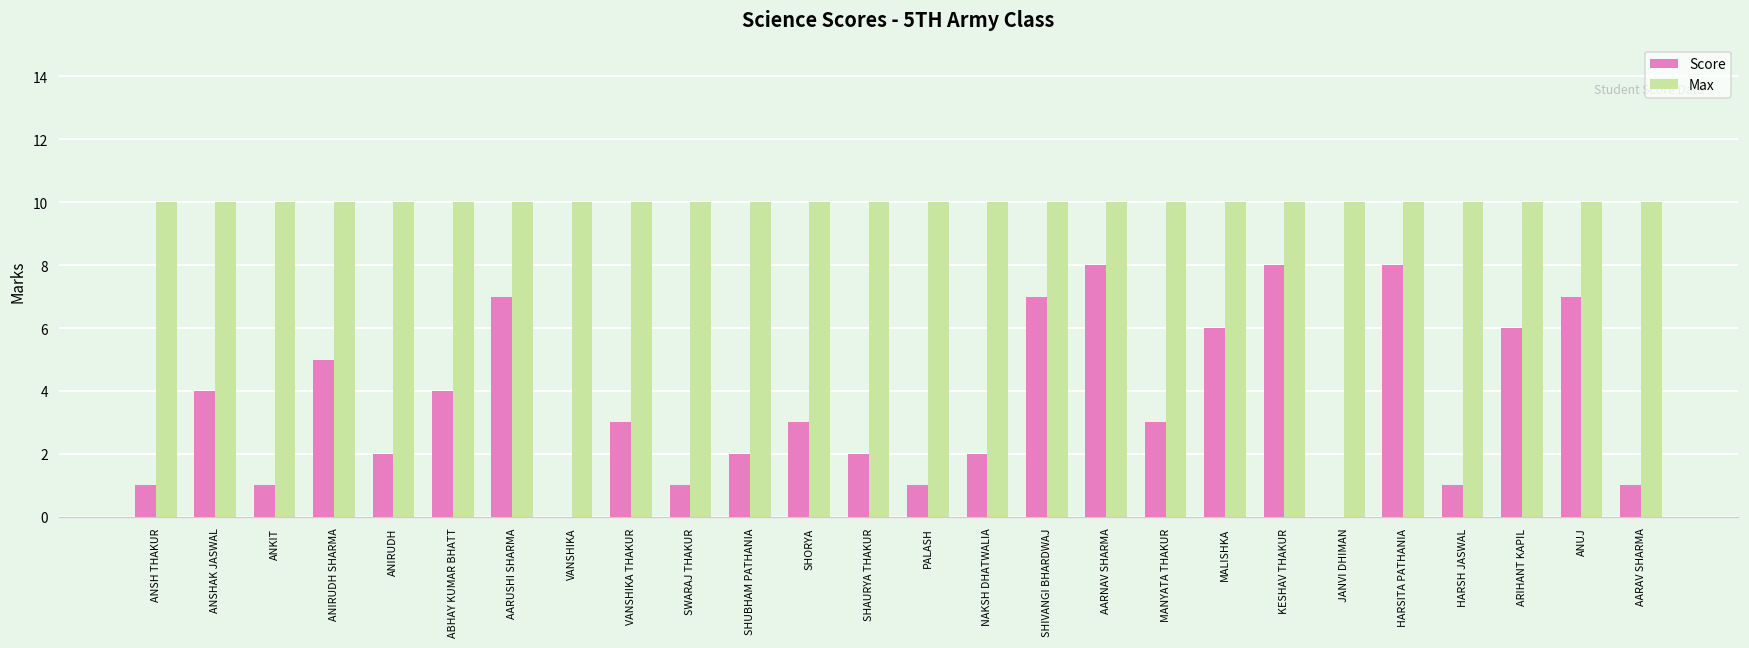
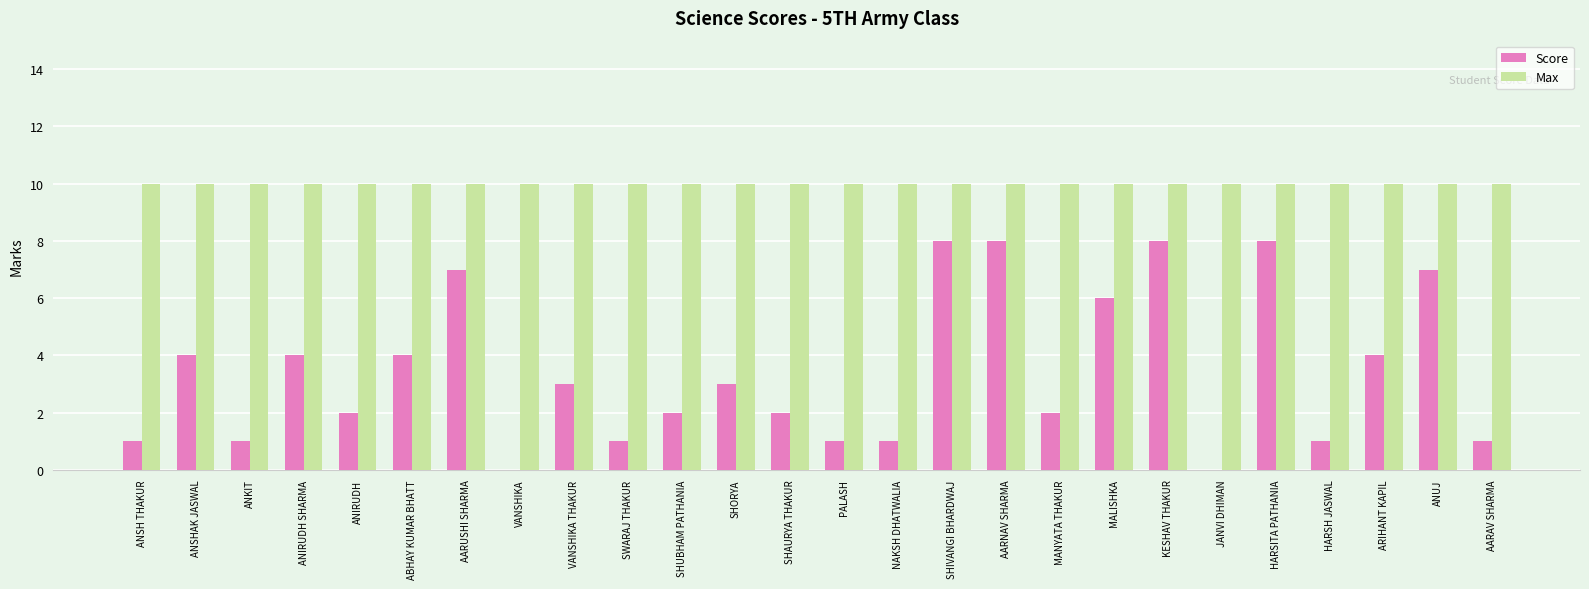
Score, ANIRUDH SHARMA: 5 -> 4
Score, NAKSH DHATWALIA: 2 -> 1
Score, SHIVANGI BHARDWAJ: 7 -> 8
Score, MANYATA THAKUR: 3 -> 2
Score, ARIHANT KAPIL: 6 -> 4
